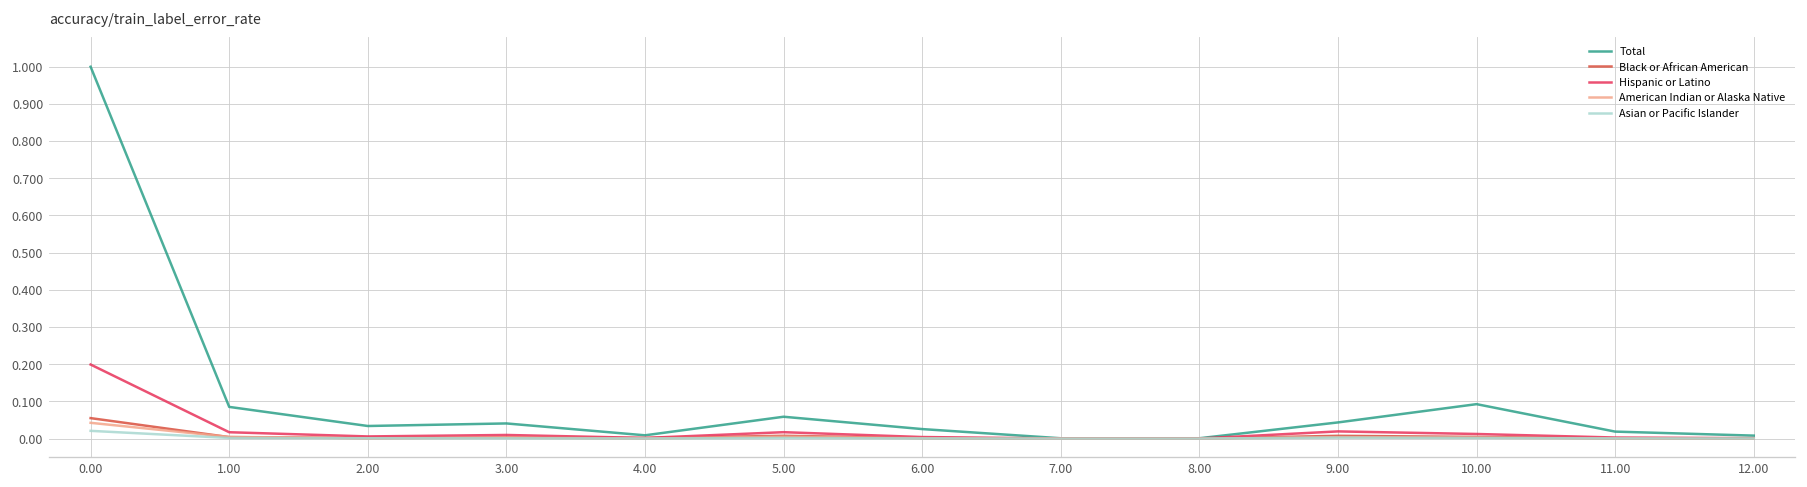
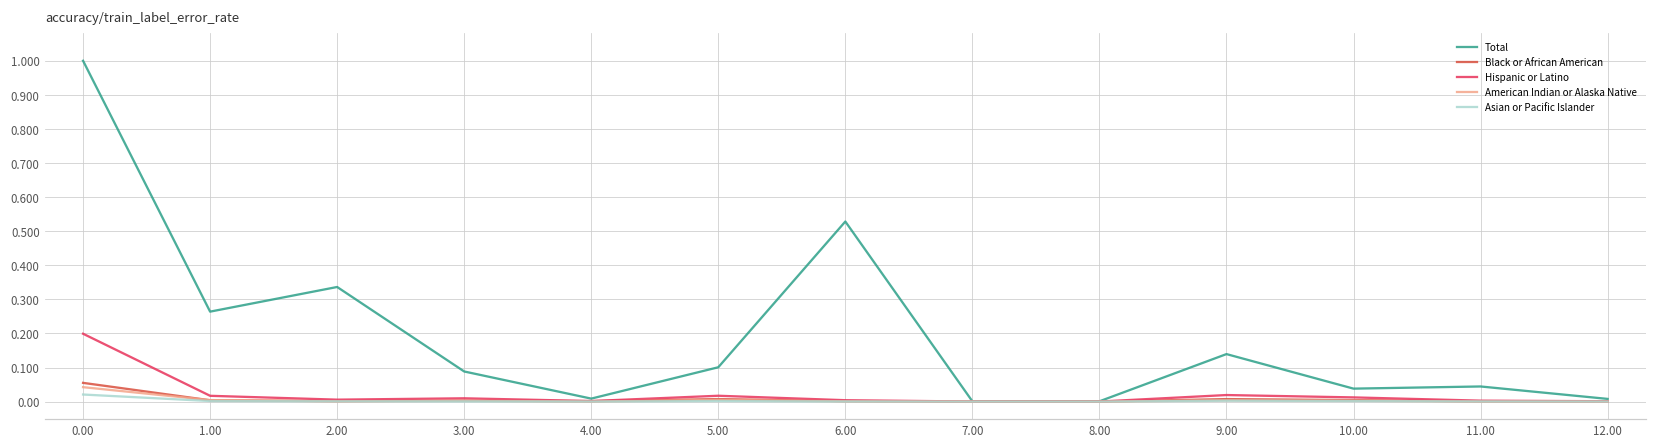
Total, 1.00: 0.09 -> 0.26
Total, 2.00: 0.03 -> 0.34
Total, 3.00: 0.04 -> 0.09
Total, 5.00: 0.06 -> 0.10
Total, 6.00: 0.03 -> 0.53
Total, 9.00: 0.04 -> 0.14
Total, 10.00: 0.09 -> 0.04
Total, 11.00: 0.02 -> 0.04
